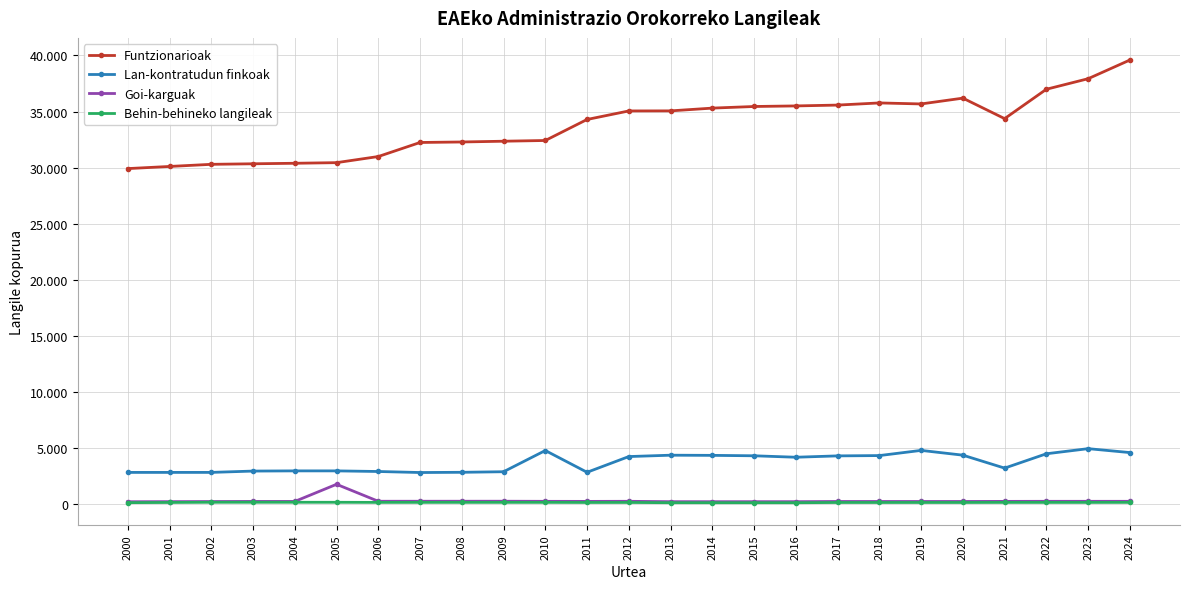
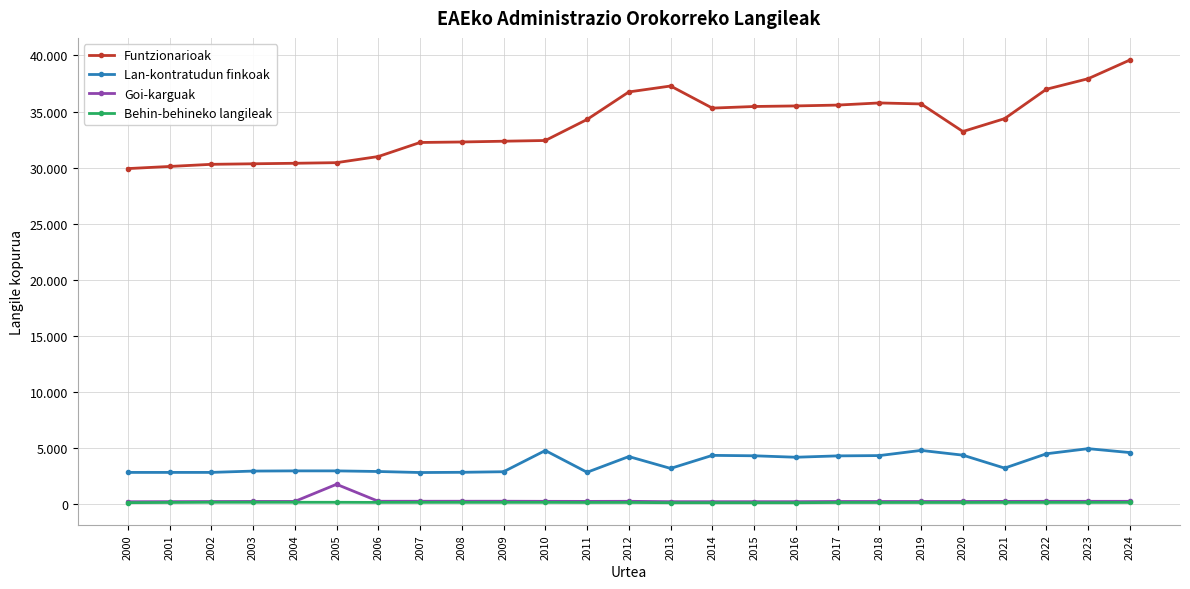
Funtzionarioak, 2012: 35.1 -> 36.7
Funtzionarioak, 2013: 35.1 -> 37.3
Lan-kontratudun finkoak, 2013: 4.3 -> 3.1
Funtzionarioak, 2020: 36.2 -> 33.2
